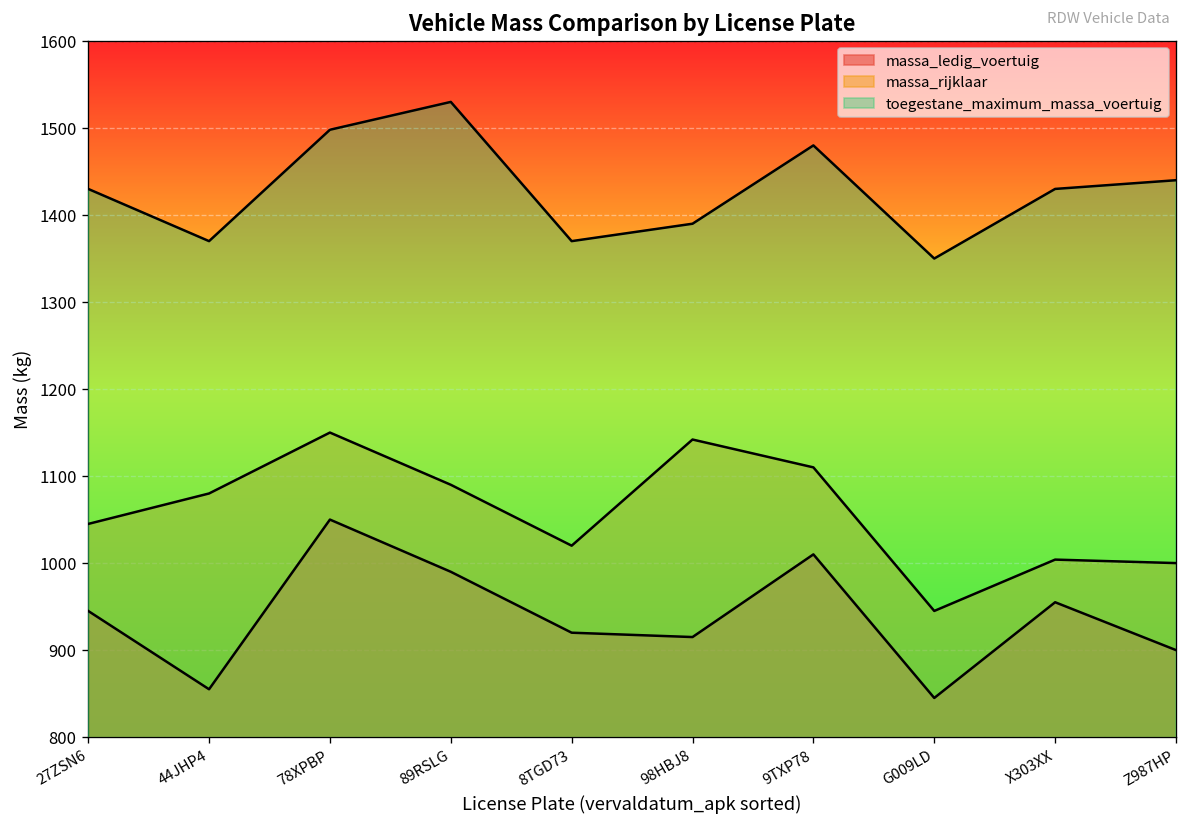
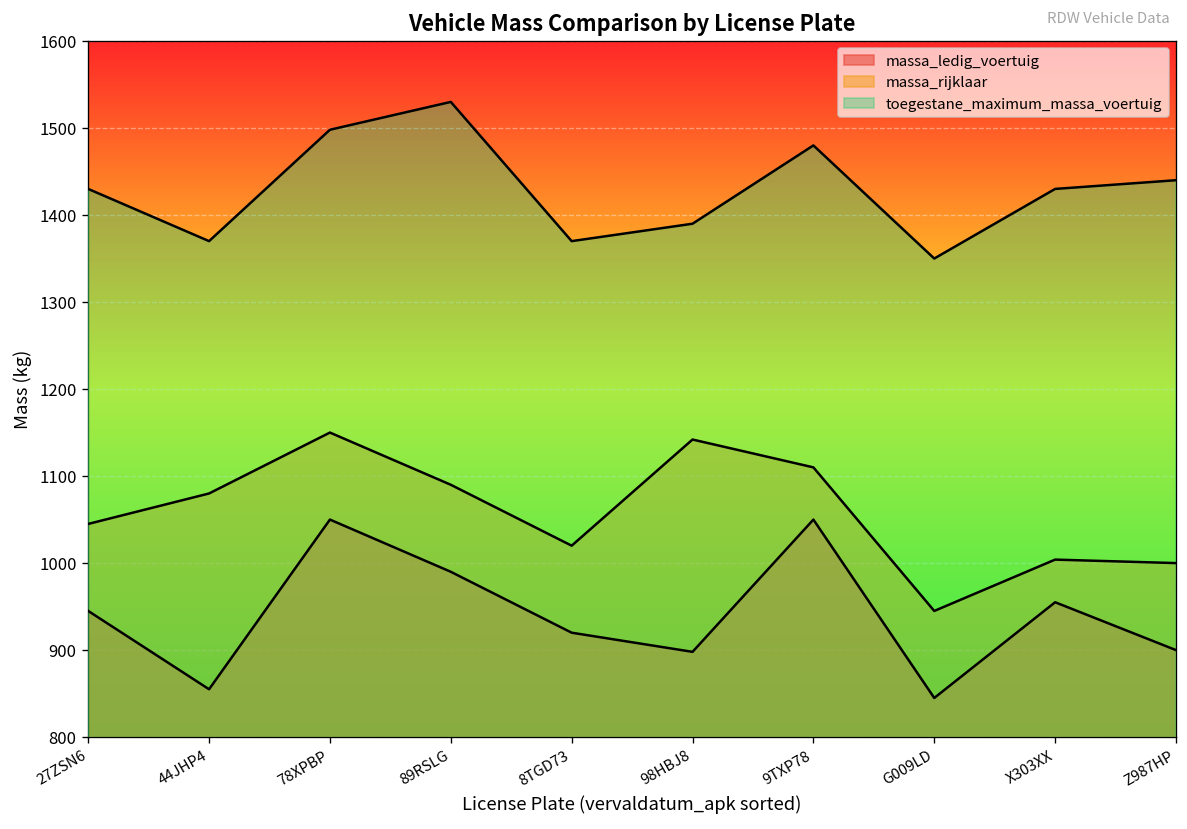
massa_ledig_voertuig, 98HBJ8: 920 -> 900
massa_ledig_voertuig, 9TXP78: 1010 -> 1050
